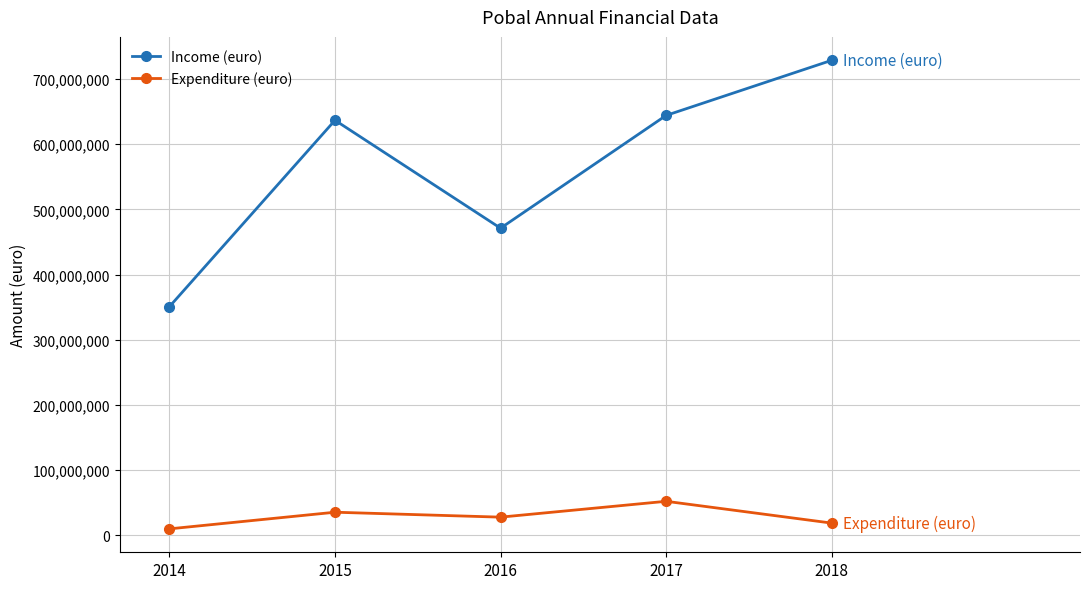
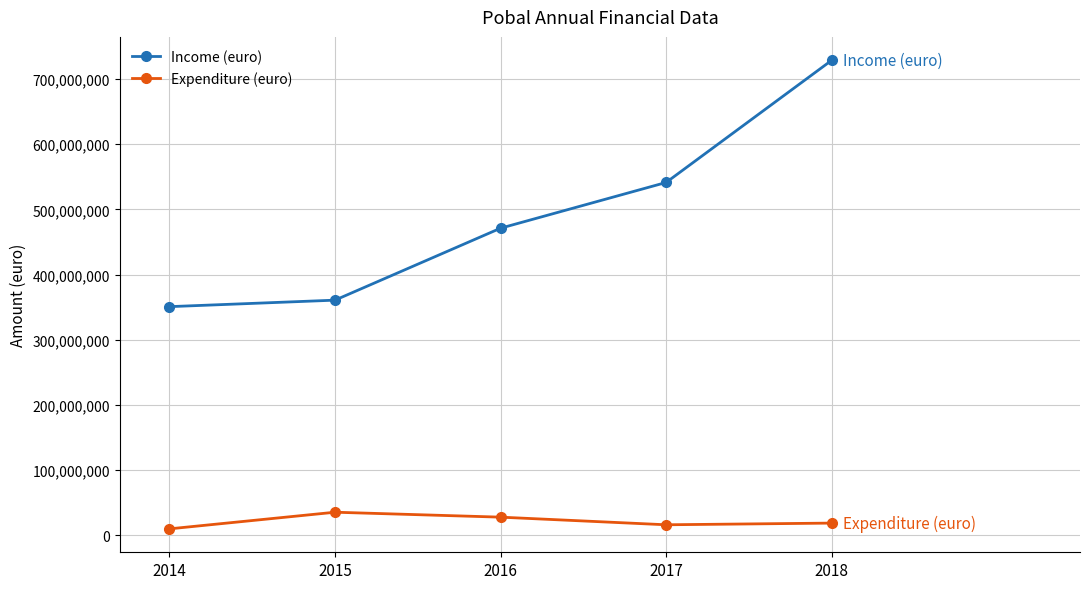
Income (euro), 2015: 640,000,000 -> 360,000,000
Income (euro), 2017: 640,000,000 -> 540,000,000
Expenditure (euro), 2017: 50,000,000 -> 20,000,000
